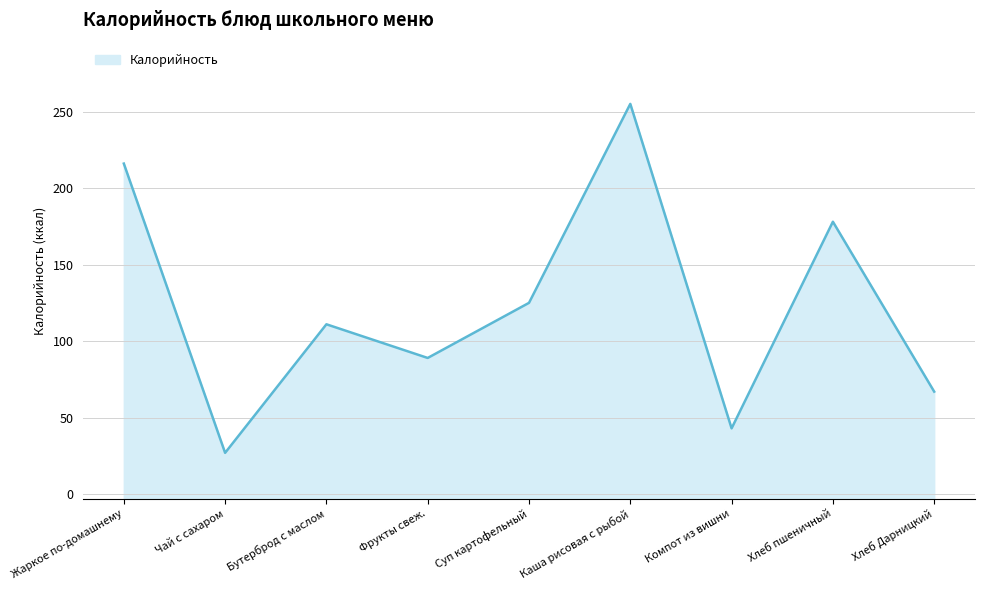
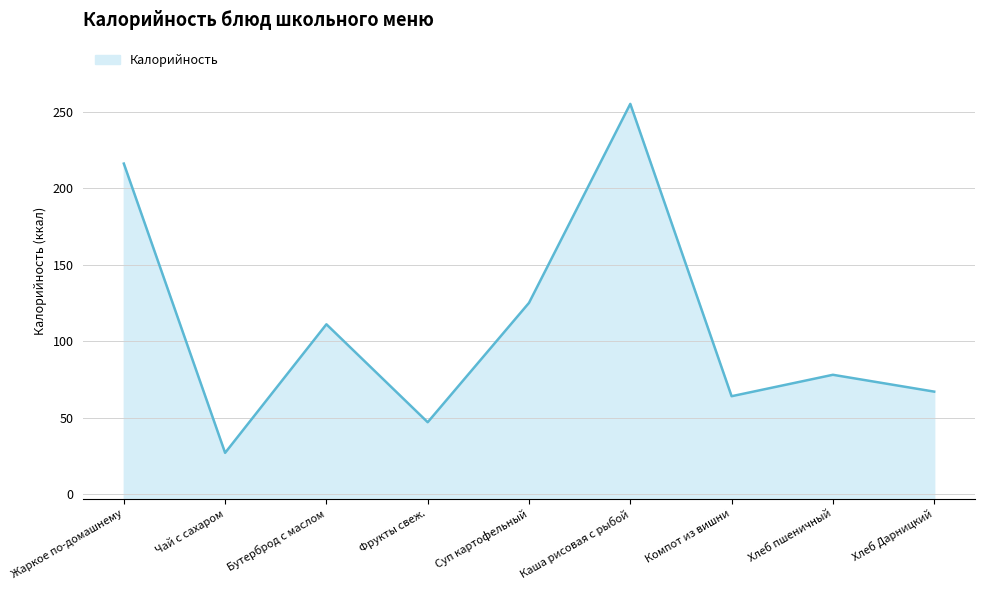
Фрукты свеж.: 89 -> 47
Компот из вишни: 43 -> 64
Хлеб пшеничный: 178 -> 78
